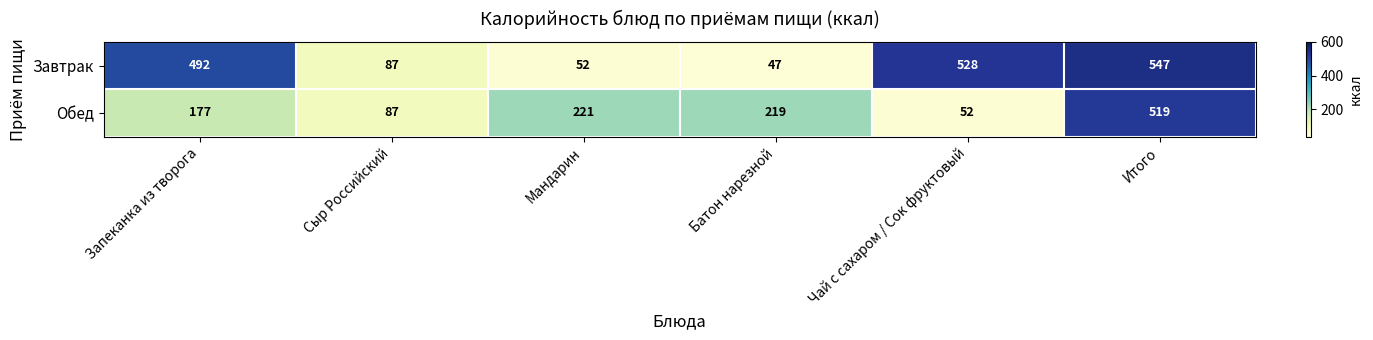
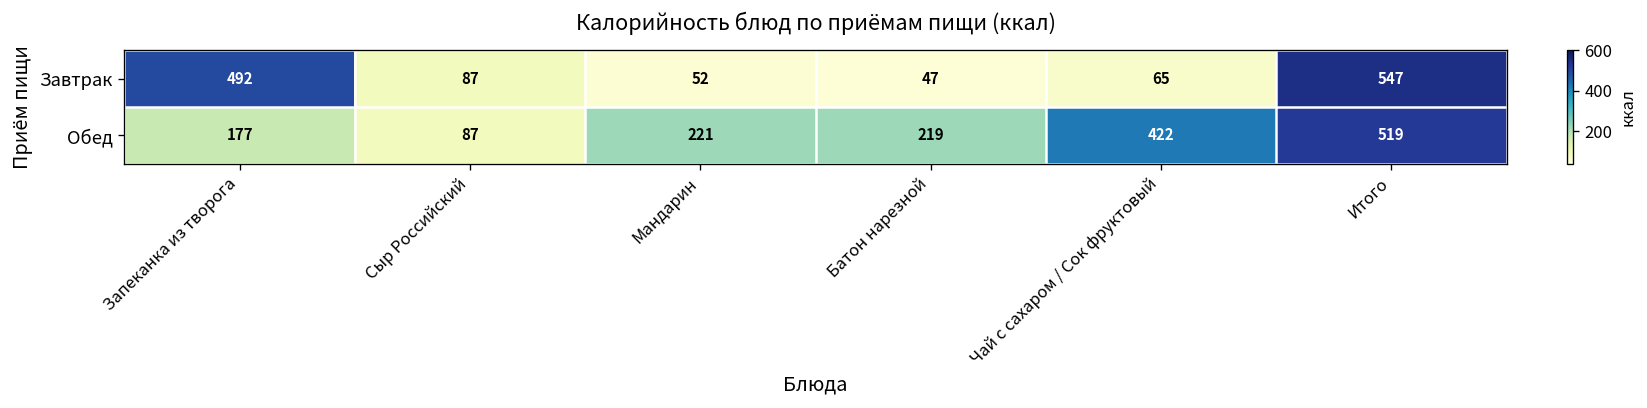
Завтрак, Чай с сахаром / Сок фруктовый: 528 -> 65
Обед, Чай с сахаром / Сок фруктовый: 52 -> 422
